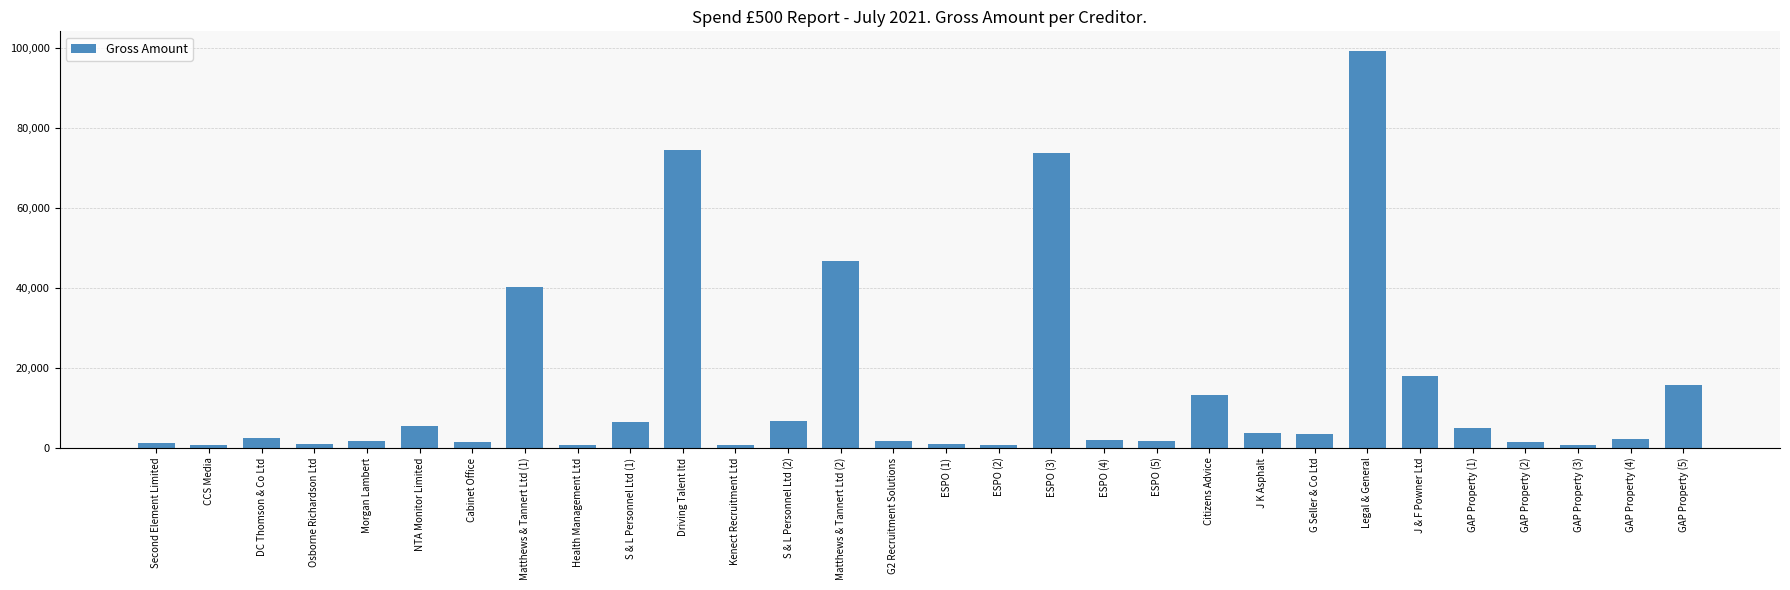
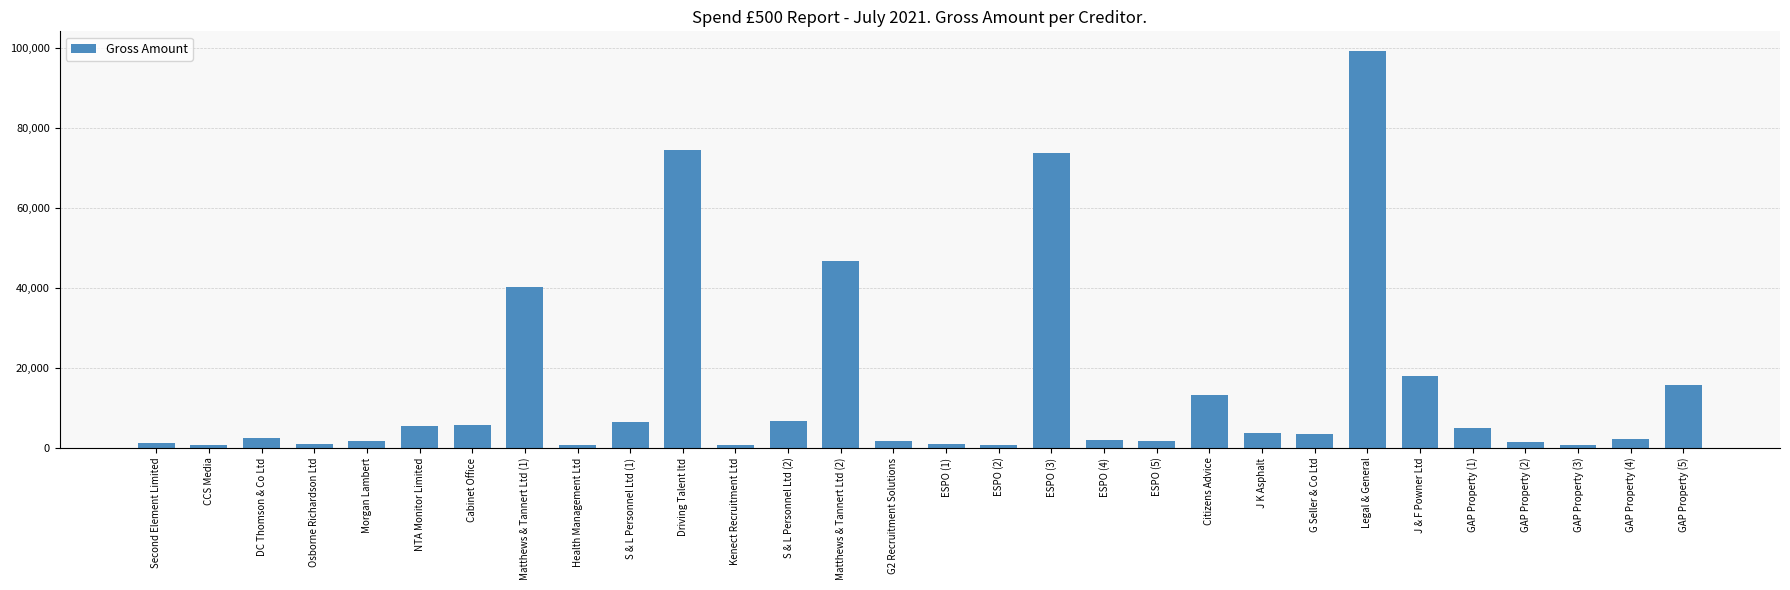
Cabinet Office: 1,000 -> 6,000
